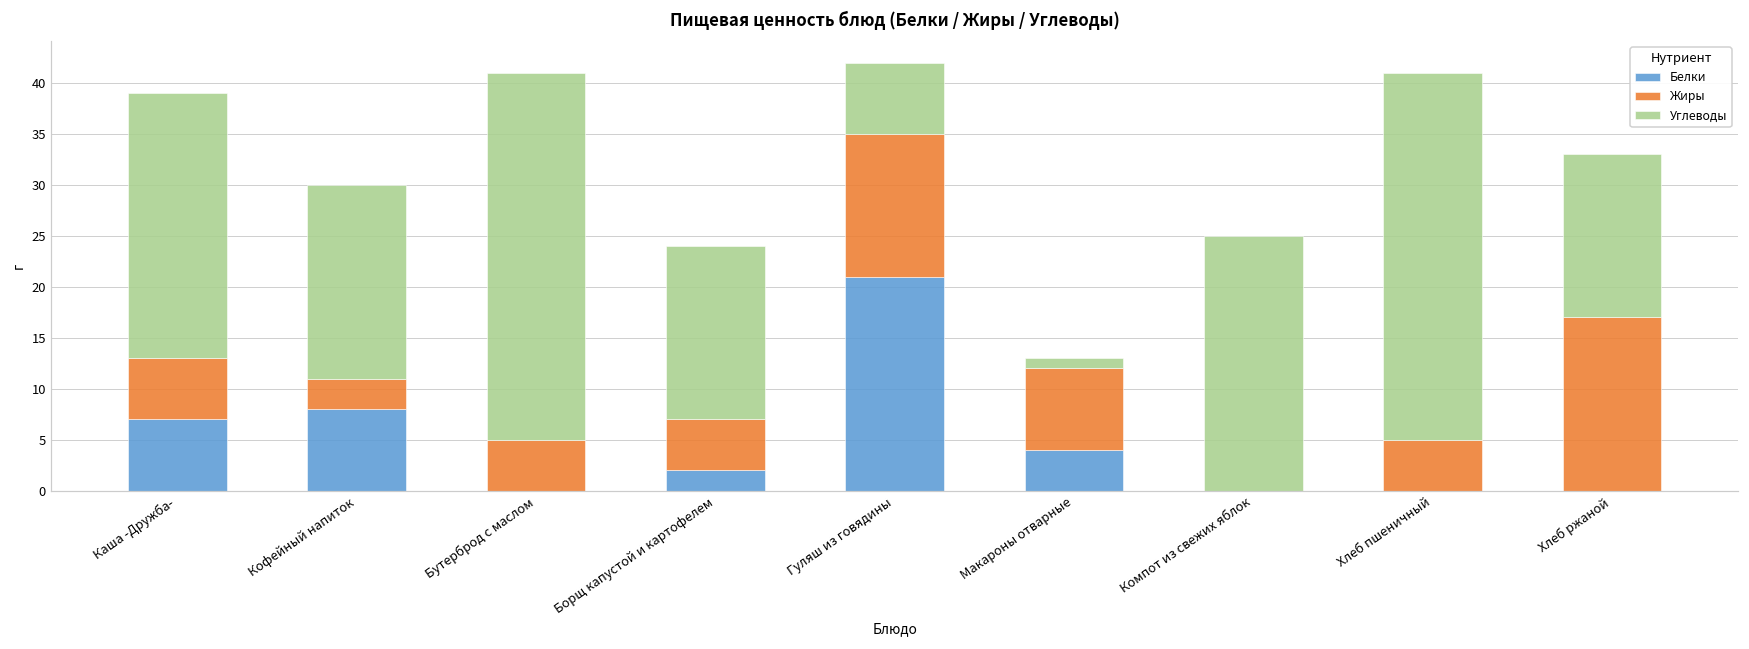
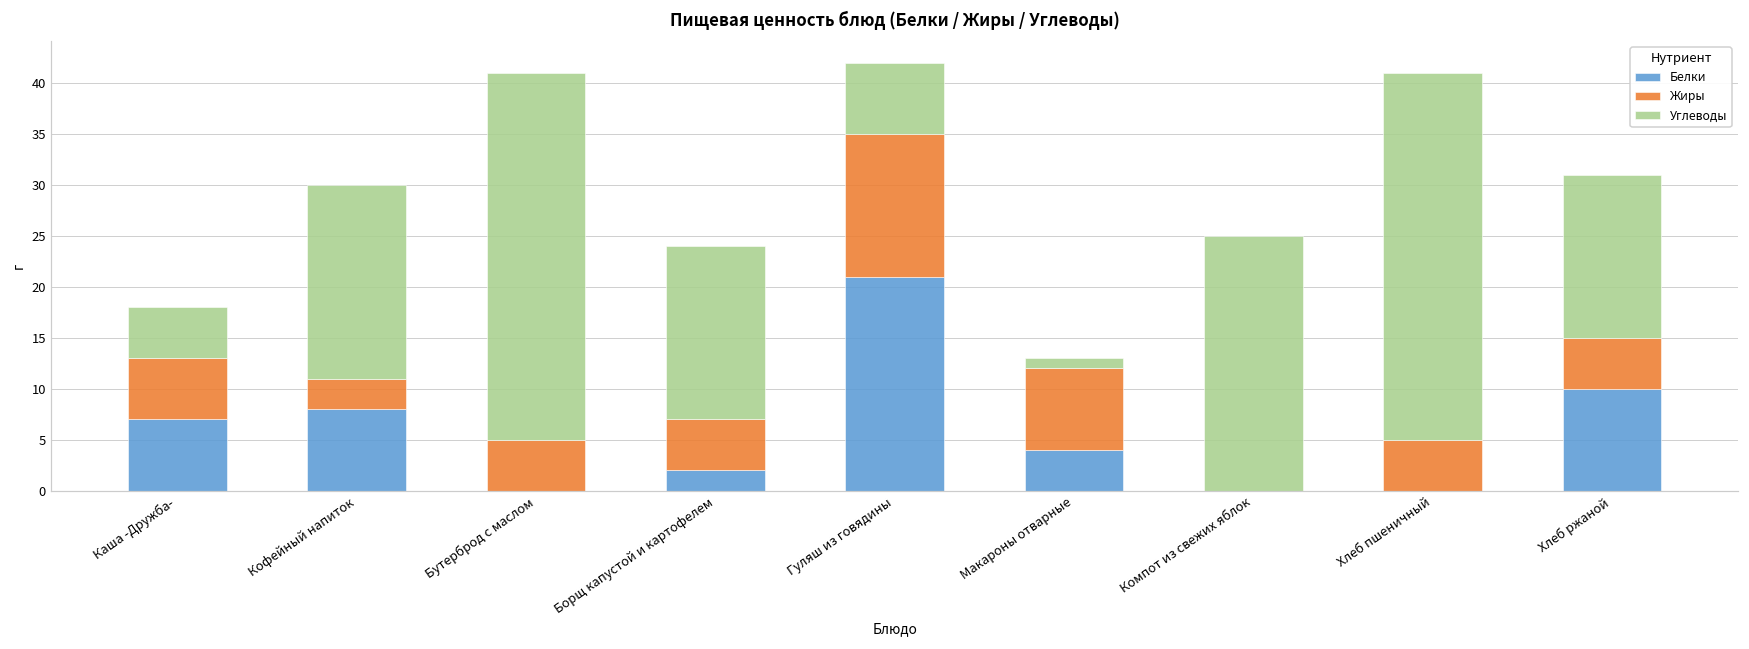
Углеводы, Каша -Дружба-: 26 -> 5
Белки, Хлеб ржаной: 0 -> 10
Жиры, Хлеб ржаной: 17 -> 5
